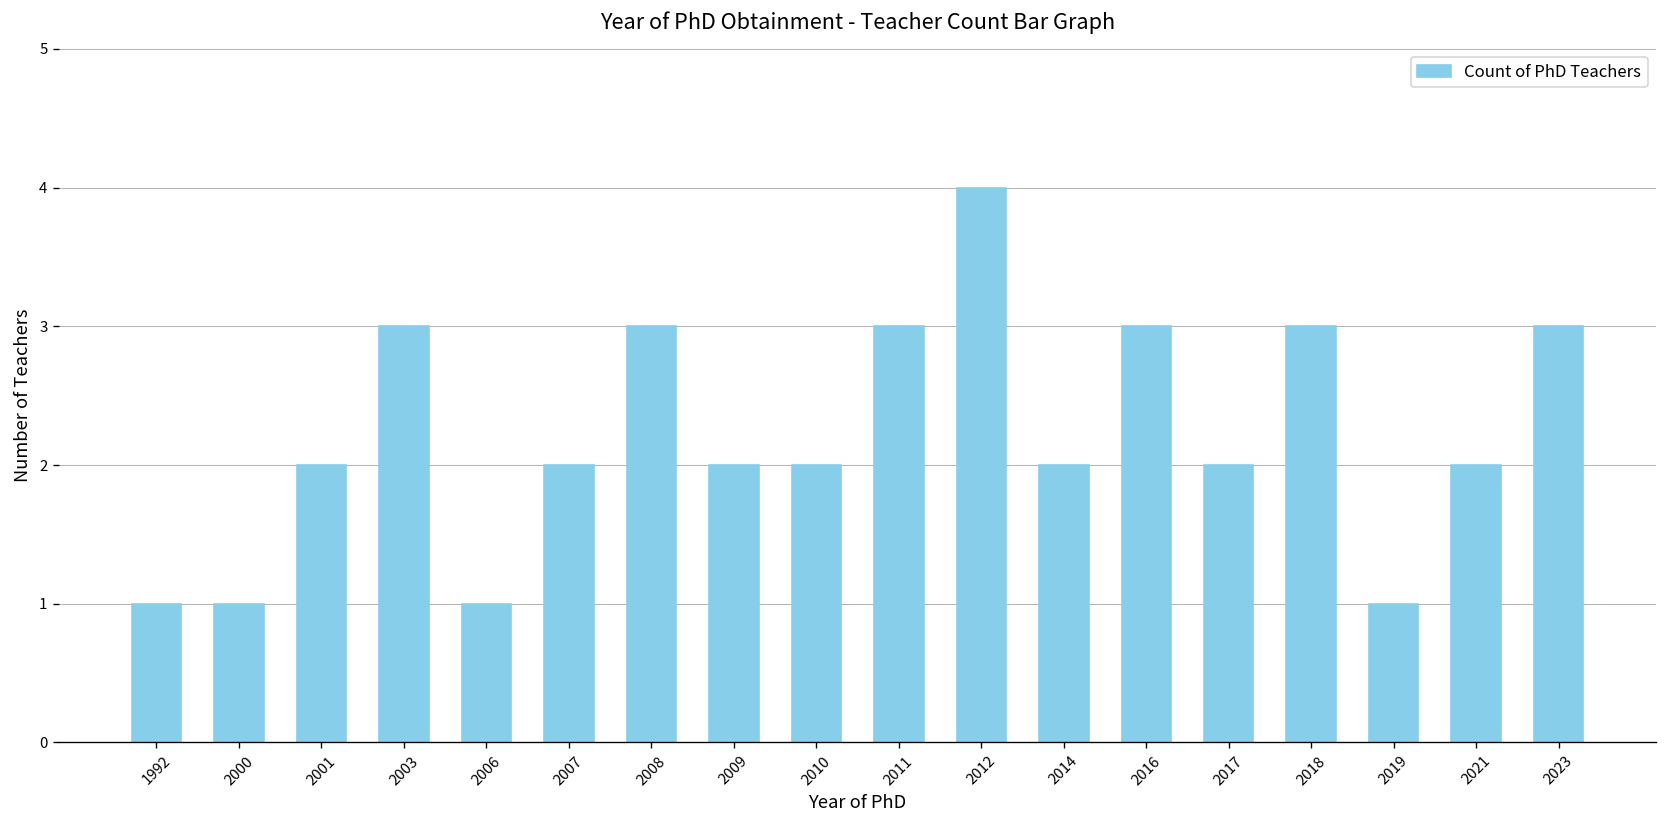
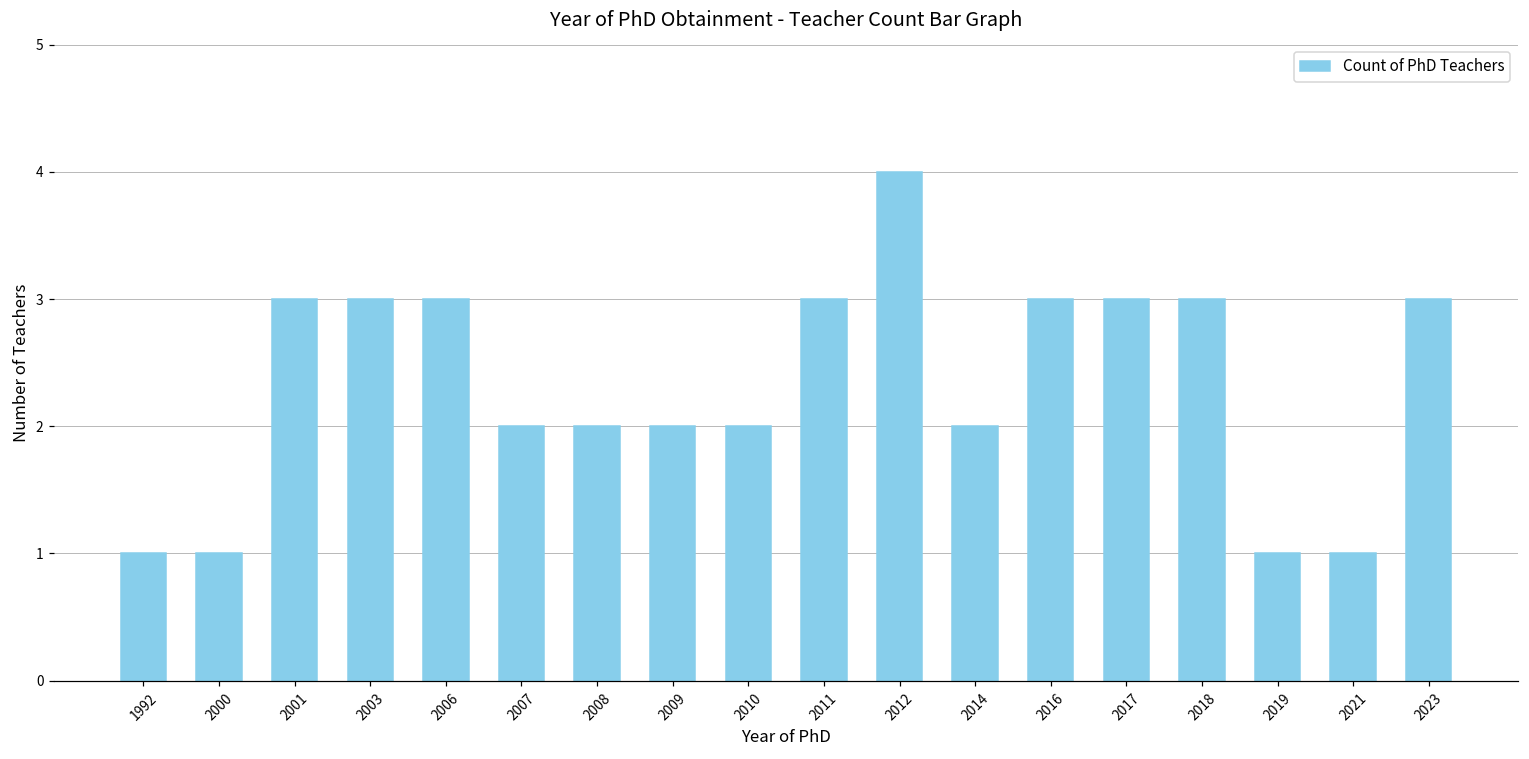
2001: 2 -> 3
2006: 1 -> 3
2008: 3 -> 2
2017: 2 -> 3
2021: 2 -> 1
